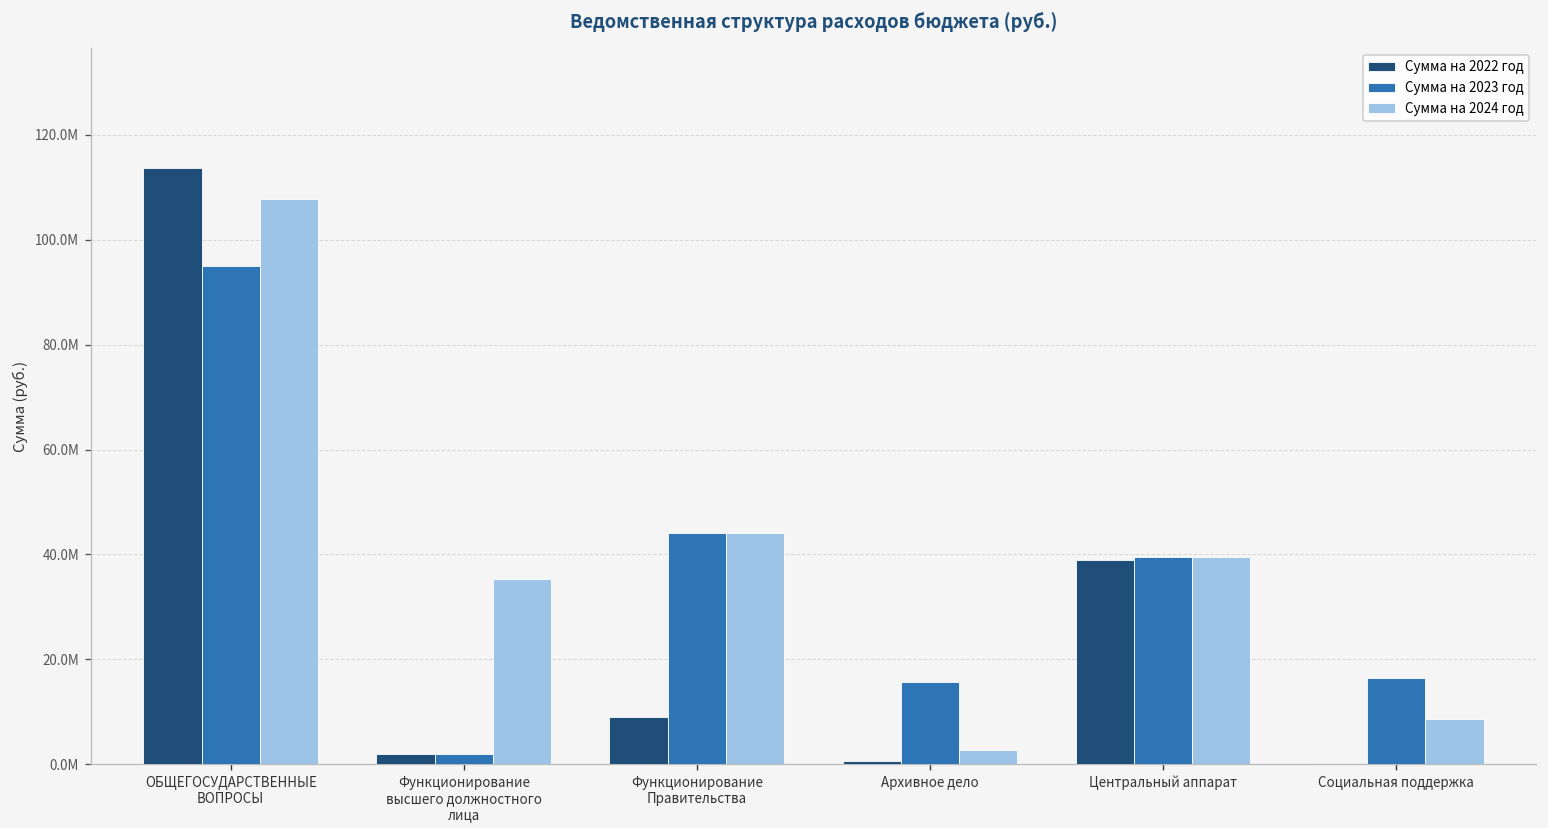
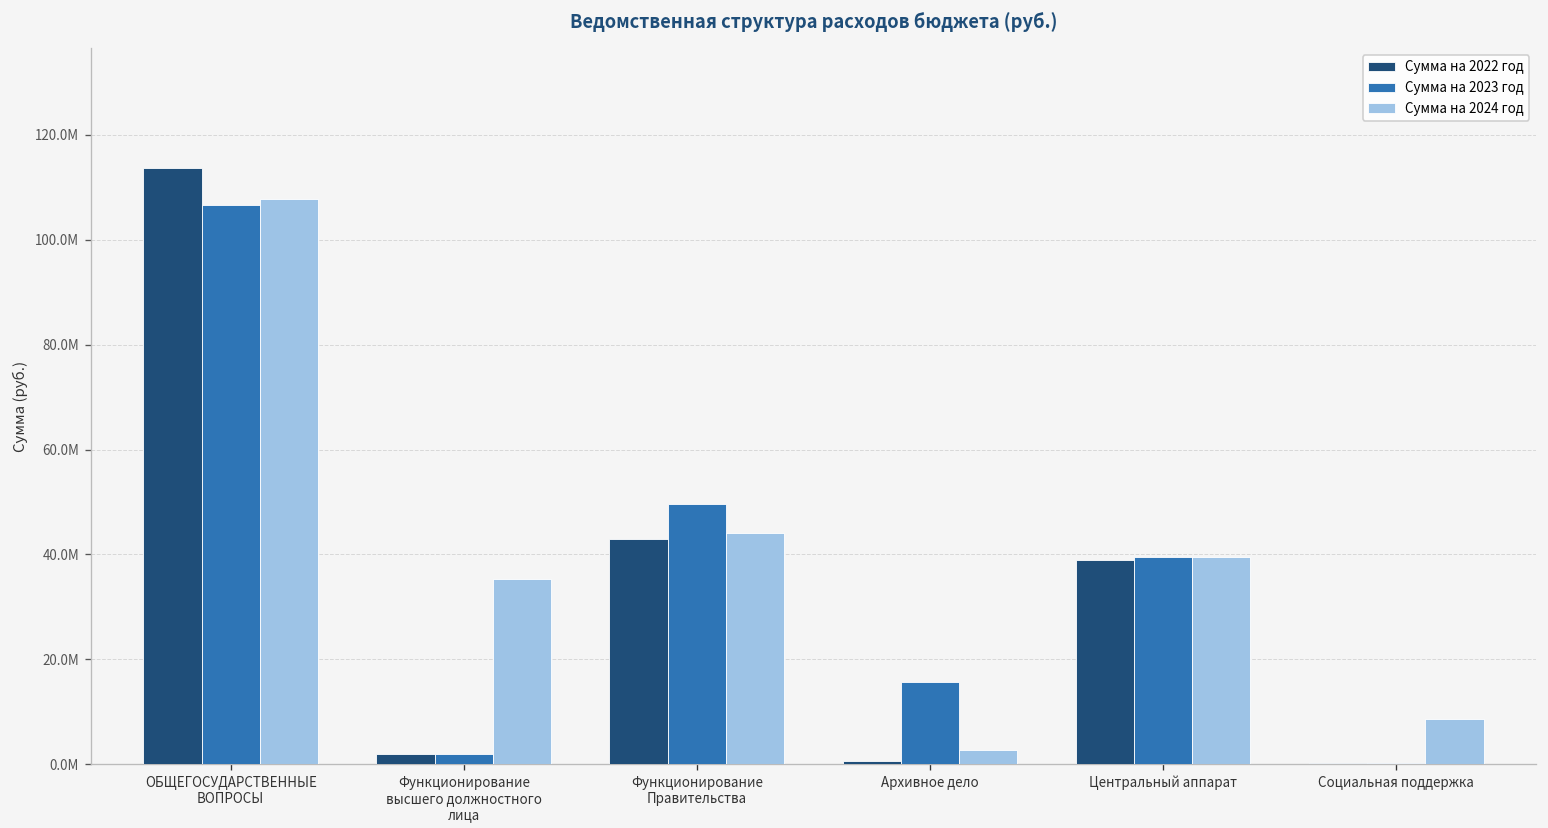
Сумма на 2023 год, ОБЩЕГОСУДАРСТВЕННЫЕ ВОПРОСЫ: 95000000 -> 107000000
Сумма на 2022 год, Функционирование Правительства: 9000000 -> 43000000
Сумма на 2023 год, Функционирование Правительства: 44000000 -> 50000000
Сумма на 2023 год, Социальная поддержка: 16000000 -> 0
